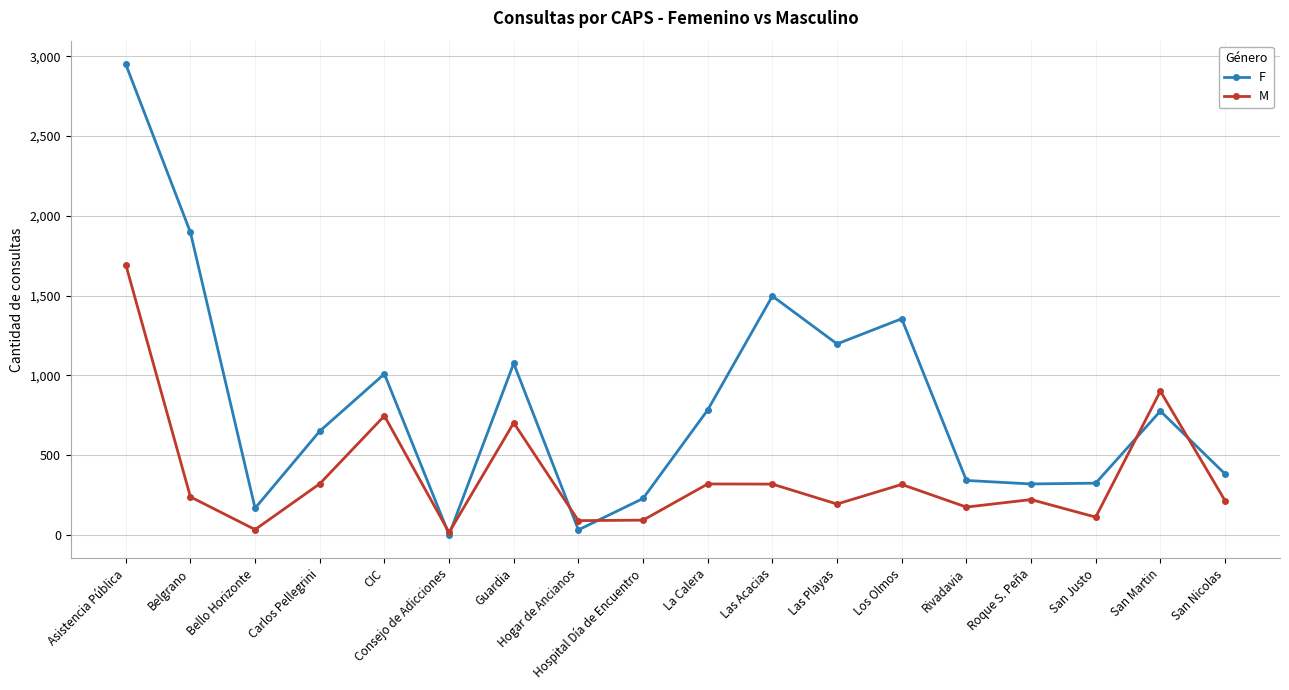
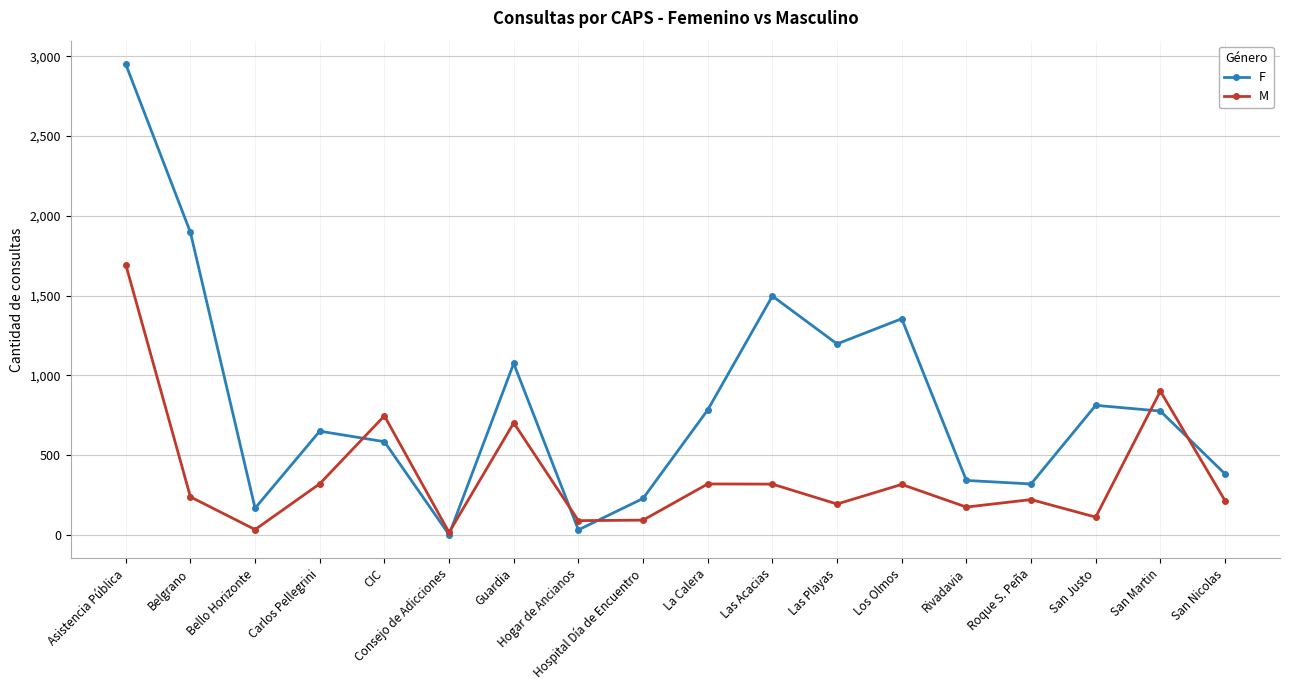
F, CIC: 1,010 -> 580
F, San Justo: 320 -> 810
